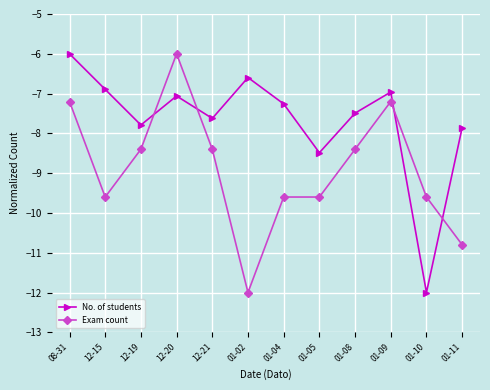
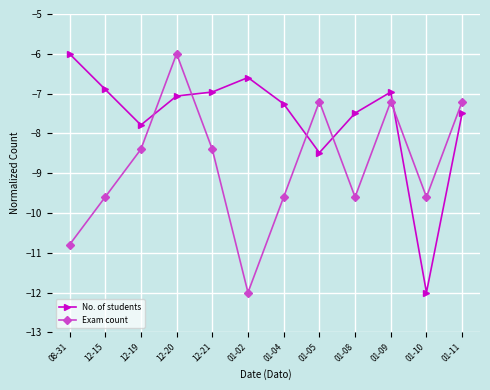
Exam count, 08-31: -7.2 -> -10.8
No. of students, 12-21: -7.6 -> -7.0
Exam count, 01-05: -9.6 -> -7.2
Exam count, 01-08: -8.4 -> -9.6
No. of students, 01-11: -7.9 -> -7.5
Exam count, 01-11: -10.8 -> -7.2
